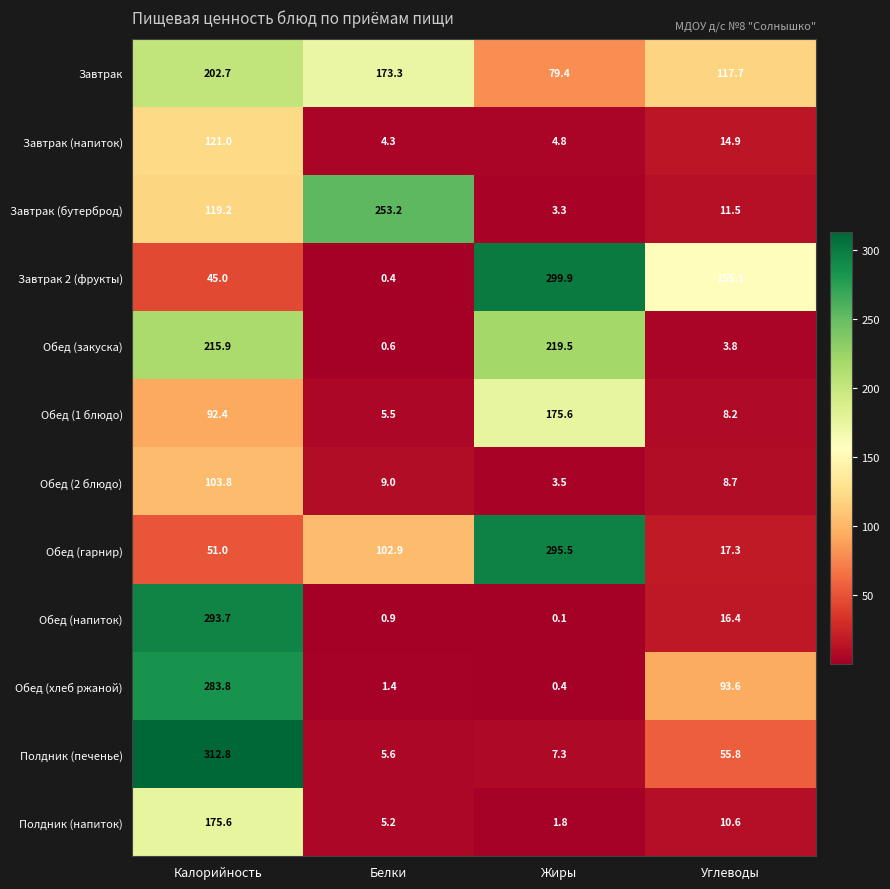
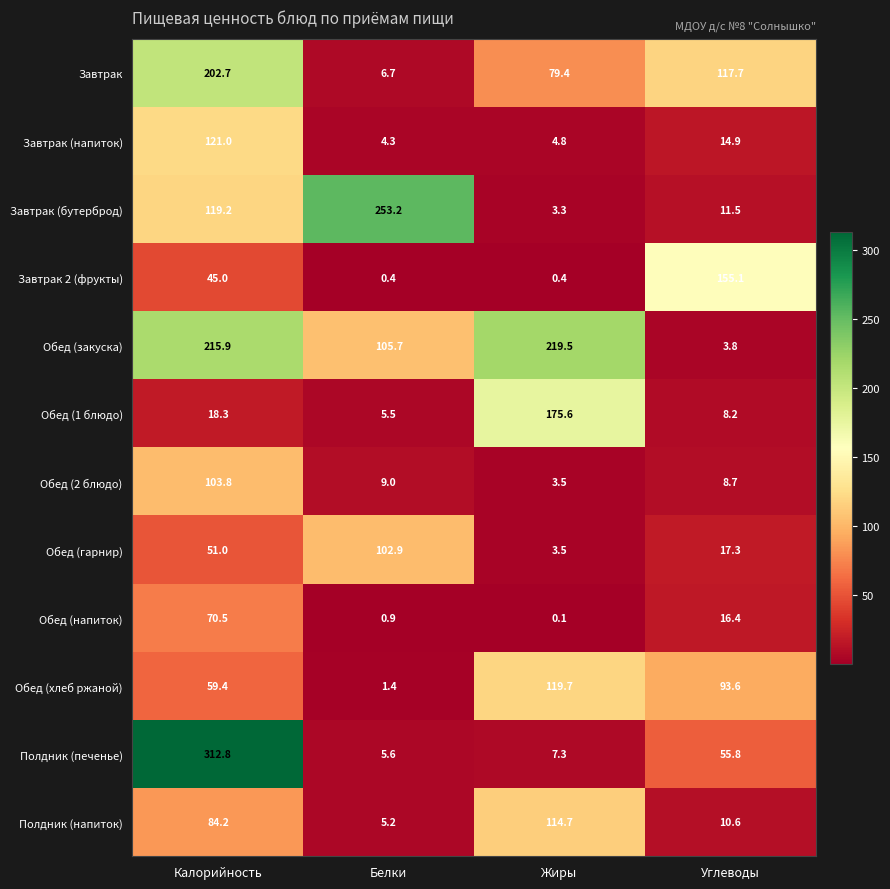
Завтрак, Белки: 173.3 -> 6.7
Завтрак 2 (фрукты), Жиры: 299.9 -> 0.4
Обед (закуска), Белки: 0.6 -> 105.7
Обед (1 блюдо), Калорийность: 92.4 -> 18.3
Обед (гарнир), Жиры: 295.5 -> 3.5
Обед (напиток), Калорийность: 293.7 -> 70.5
Обед (хлеб ржаной), Калорийность: 283.8 -> 59.4
Обед (хлеб ржаной), Жиры: 0.4 -> 119.7
Полдник (напиток), Калорийность: 175.6 -> 84.2
Полдник (напиток), Жиры: 1.8 -> 114.7
